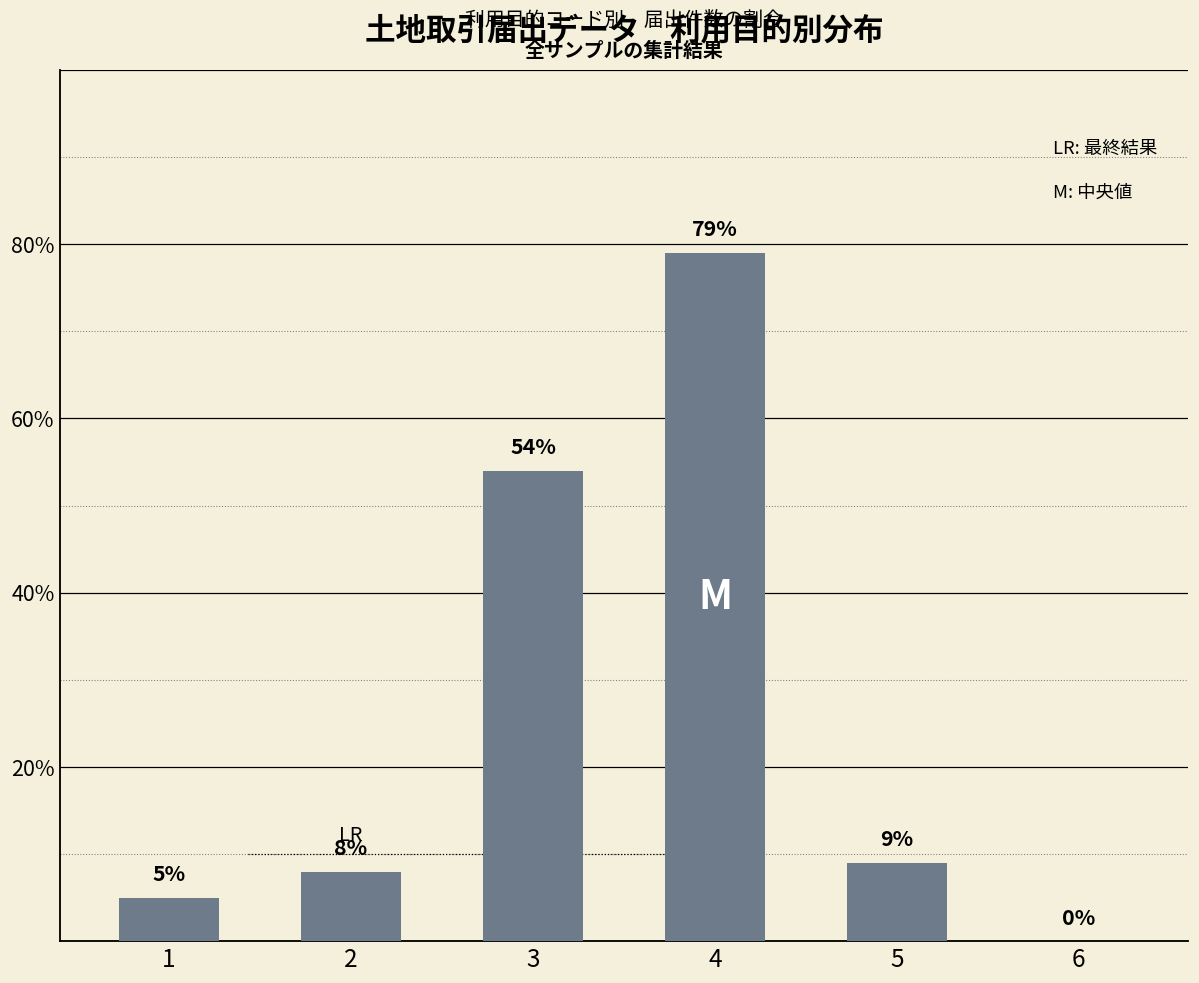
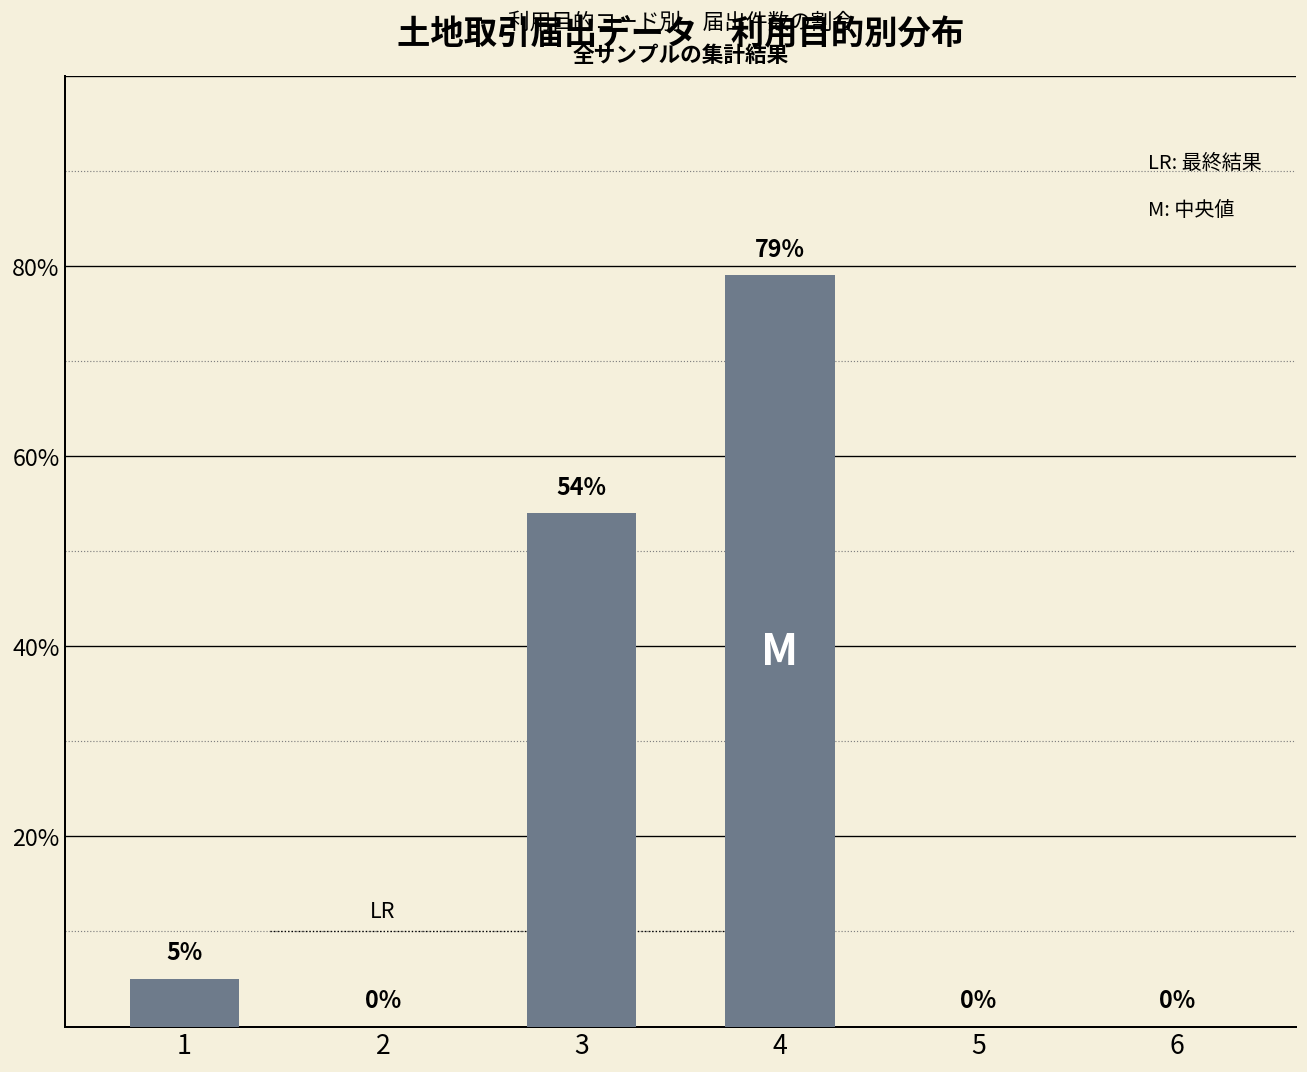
2: 8% -> 0%
5: 9% -> 0%
